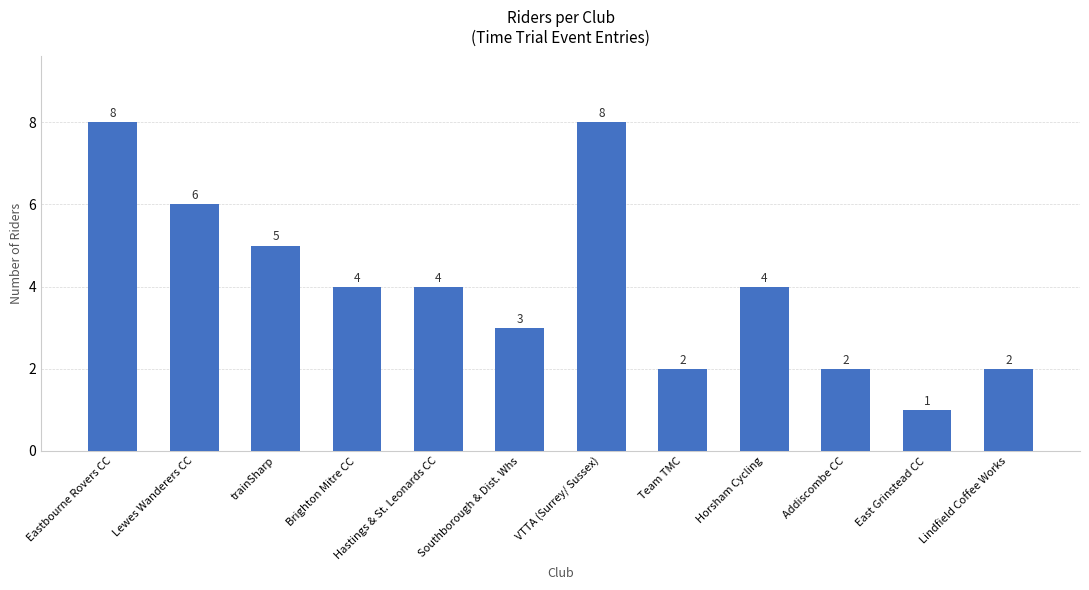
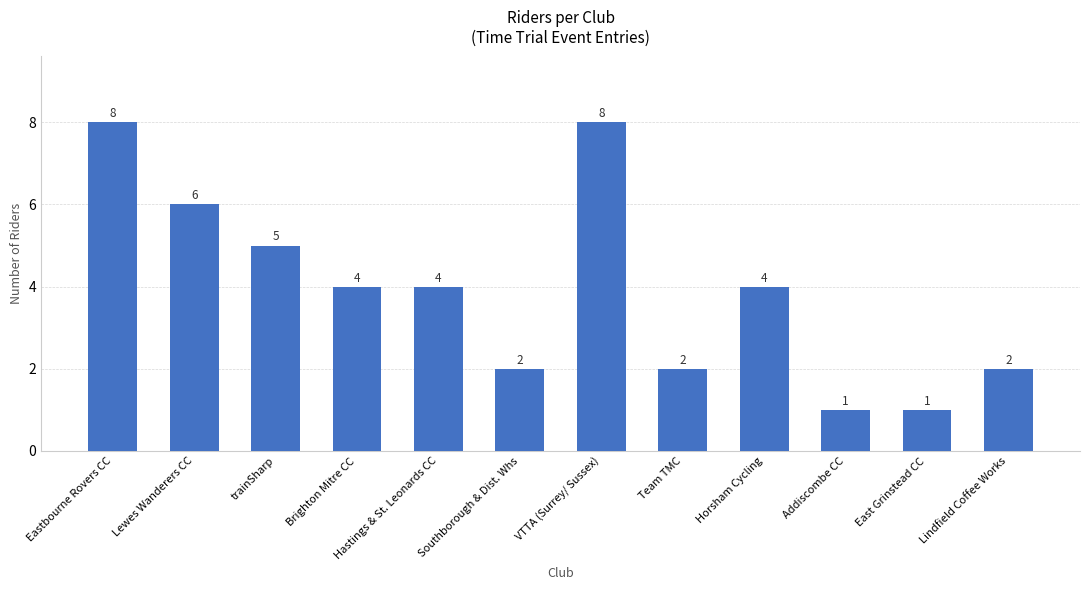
Southborough & Dist. Whs: 3 -> 2
Addiscombe CC: 2 -> 1
